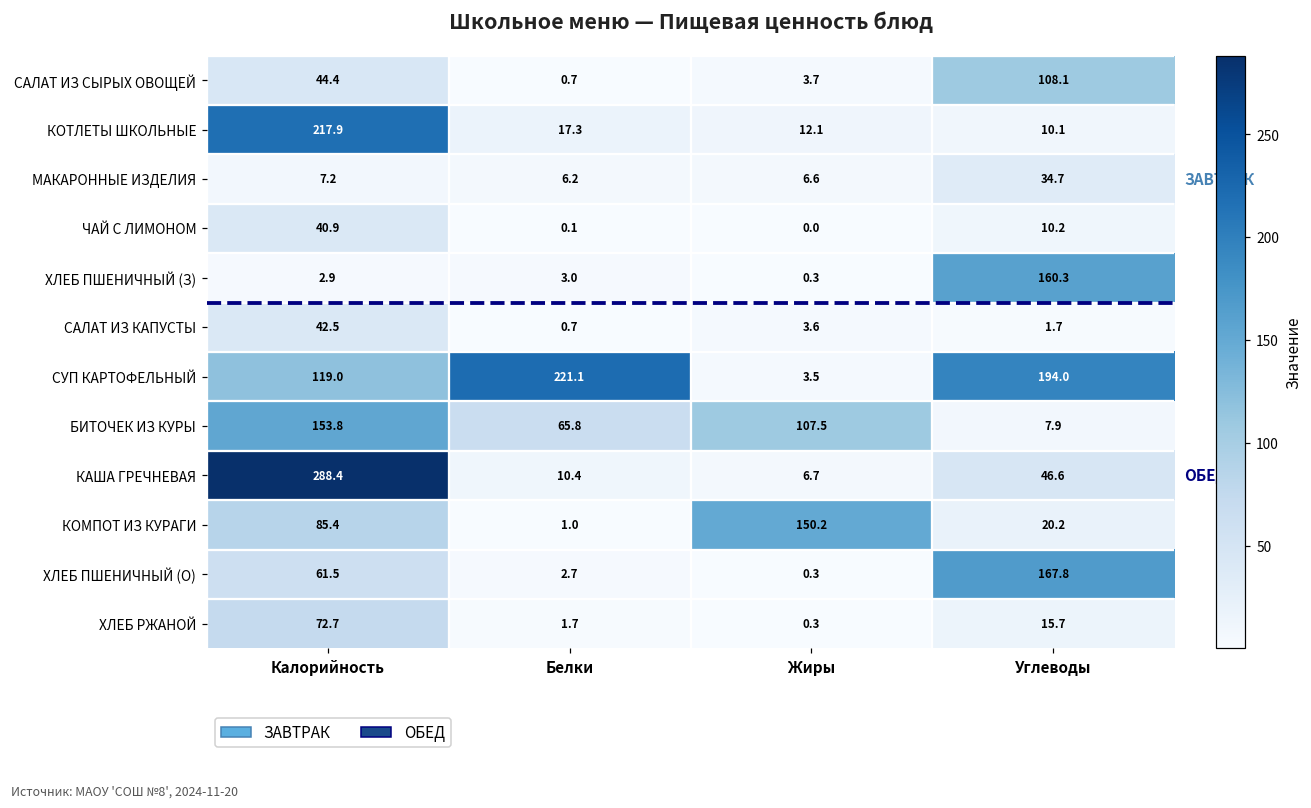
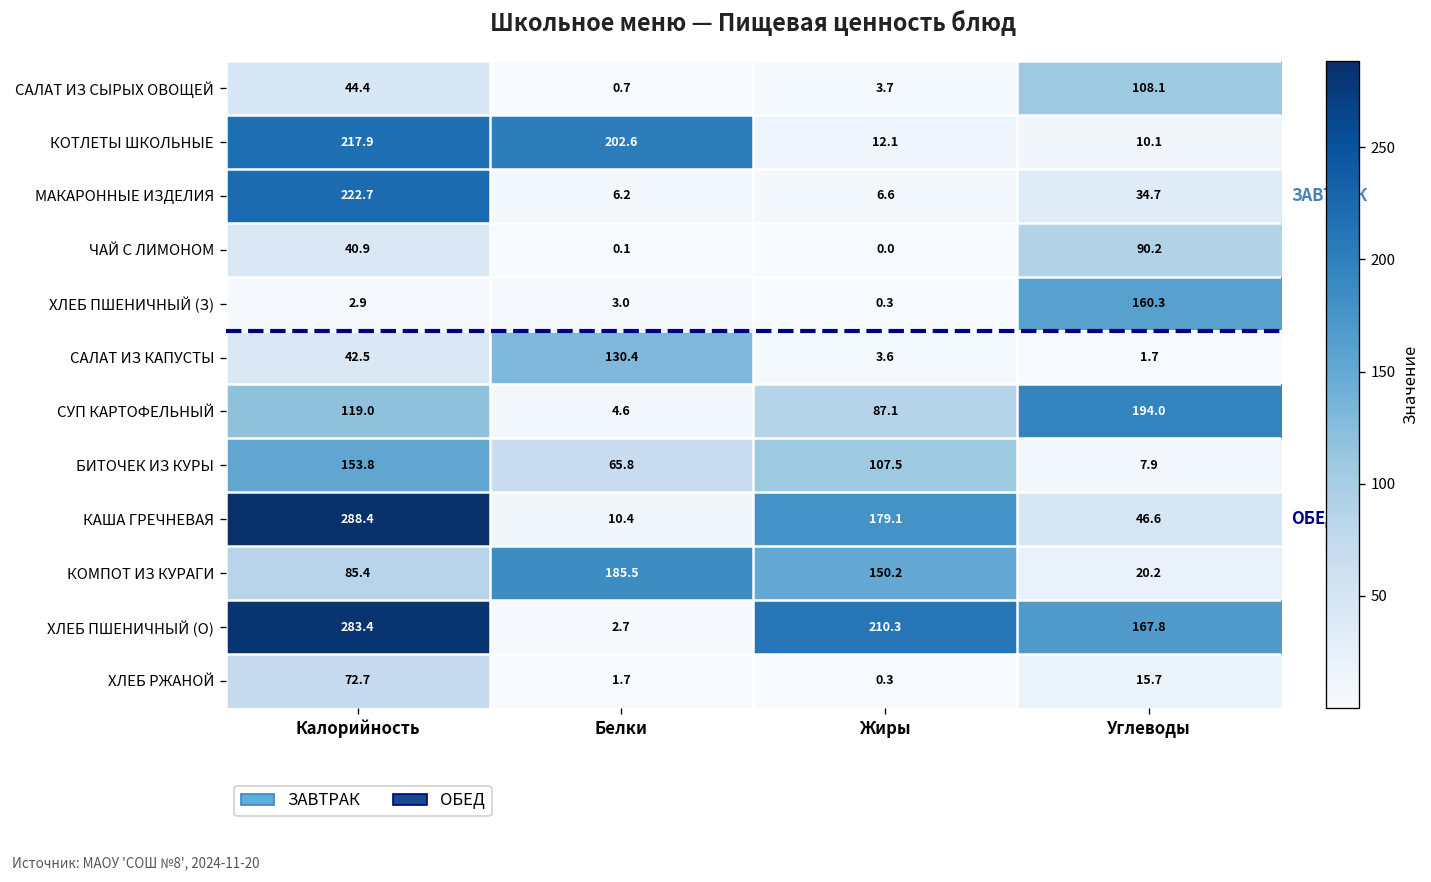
КОТЛЕТЫ ШКОЛЬНЫЕ, Белки: 17.3 -> 202.6
МАКАРОННЫЕ ИЗДЕЛИЯ, Калорийность: 7.2 -> 222.7
ЧАЙ С ЛИМОНОМ, Углеводы: 10.2 -> 90.2
САЛАТ ИЗ КАПУСТЫ, Белки: 0.7 -> 130.4
СУП КАРТОФЕЛЬНЫЙ, Белки: 221.1 -> 4.6
СУП КАРТОФЕЛЬНЫЙ, Жиры: 3.5 -> 87.1
КАША ГРЕЧНЕВАЯ, Жиры: 6.7 -> 179.1
КОМПОТ ИЗ КУРАГИ, Белки: 1.0 -> 185.5
ХЛЕБ ПШЕНИЧНЫЙ (О), Калорийность: 61.5 -> 283.4
ХЛЕБ ПШЕНИЧНЫЙ (О), Жиры: 0.3 -> 210.3
